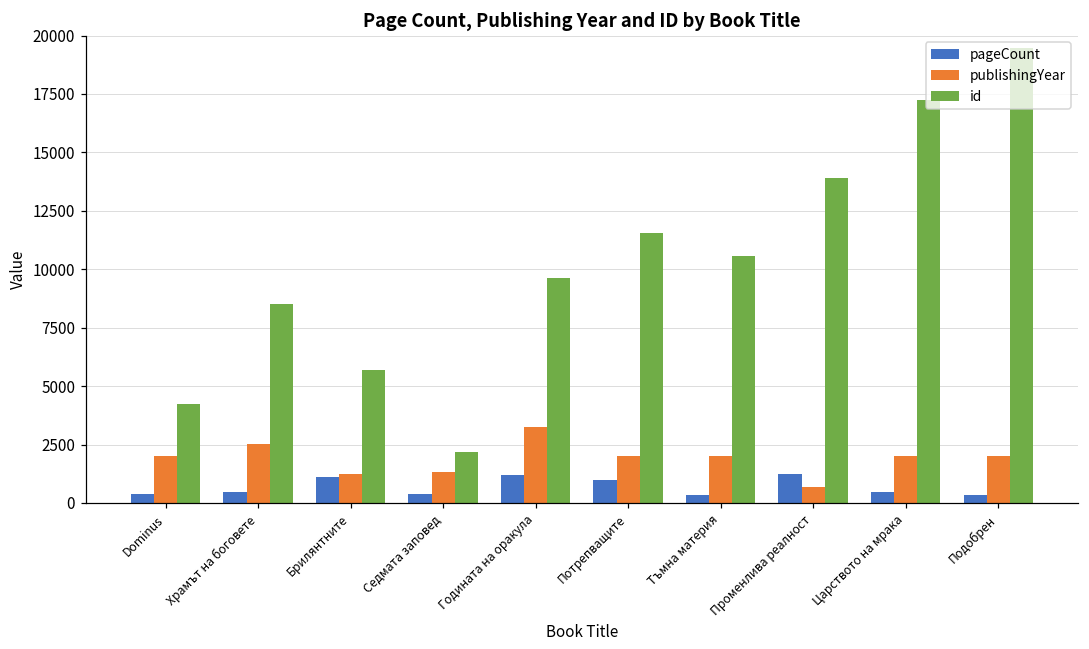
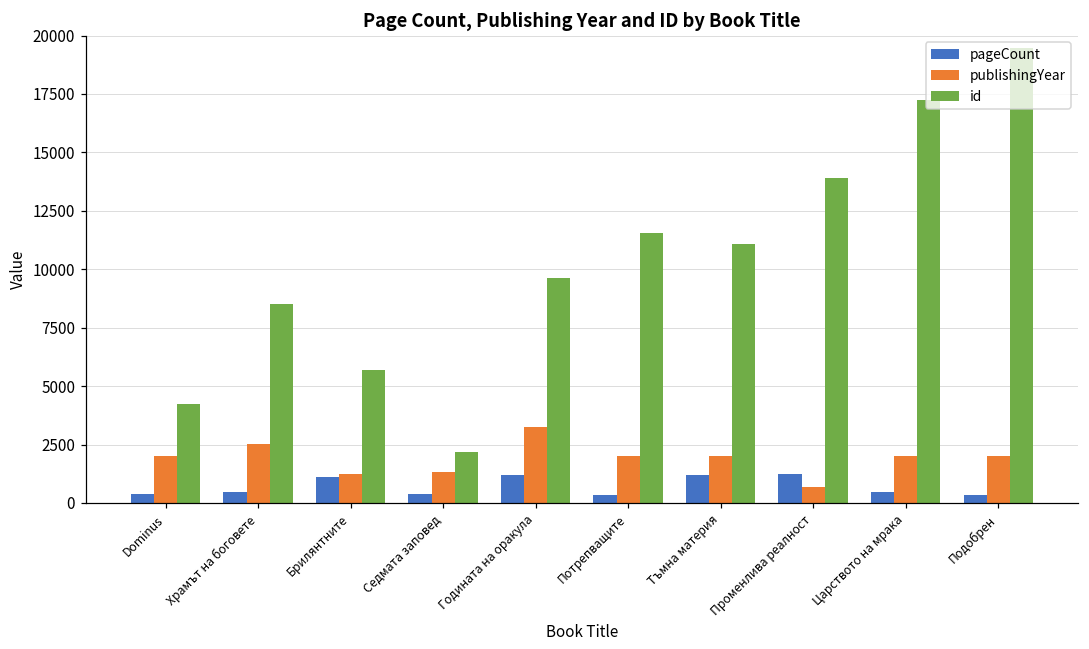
pageCount, Потрепващите: 1000 -> 300
pageCount, Тъмна материя: 300 -> 1200
id, Тъмна материя: 10500 -> 11100
